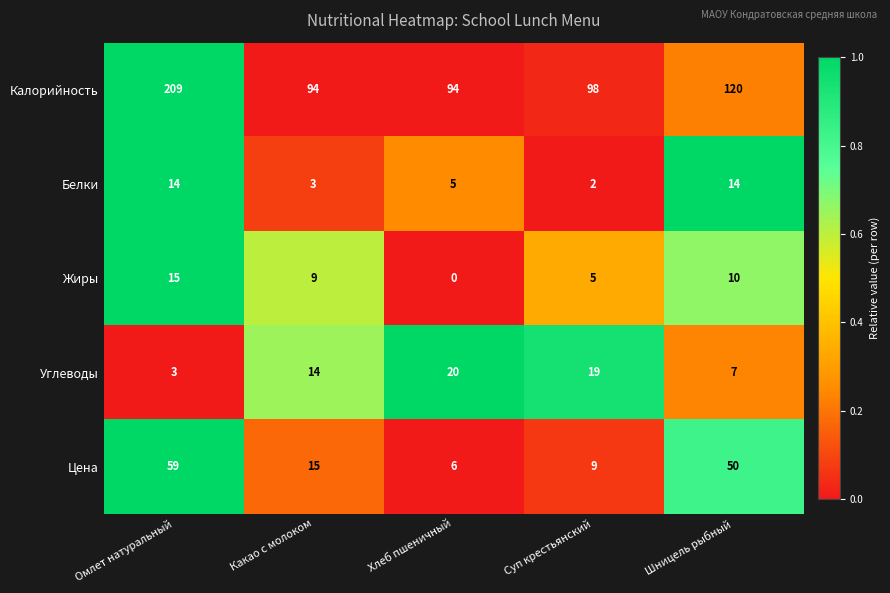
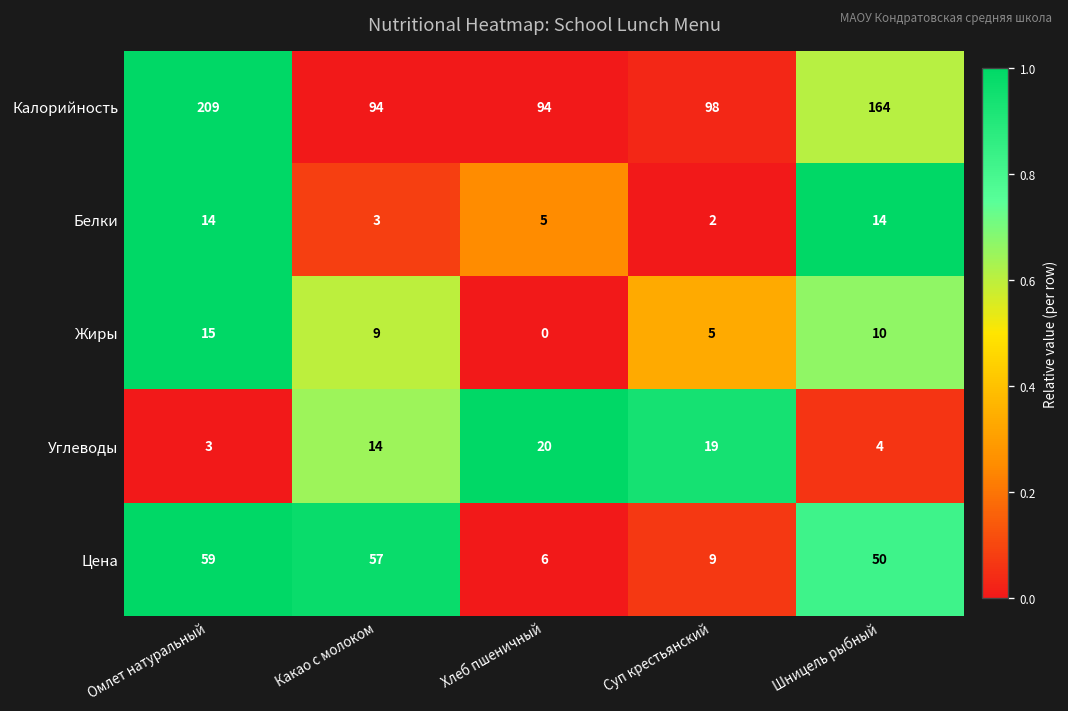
Калорийность, Шницель рыбный: 120 -> 164
Углеводы, Шницель рыбный: 7 -> 4
Цена, Какао с молоком: 15 -> 57
